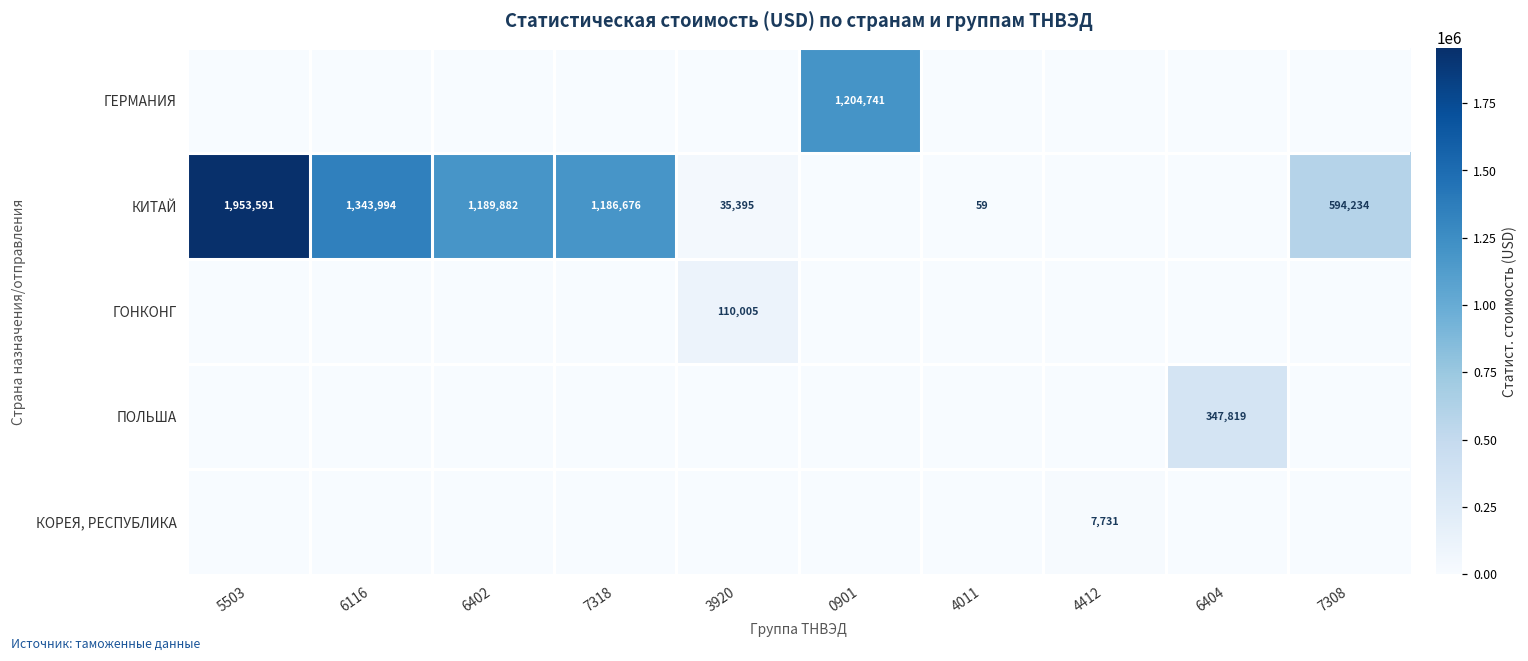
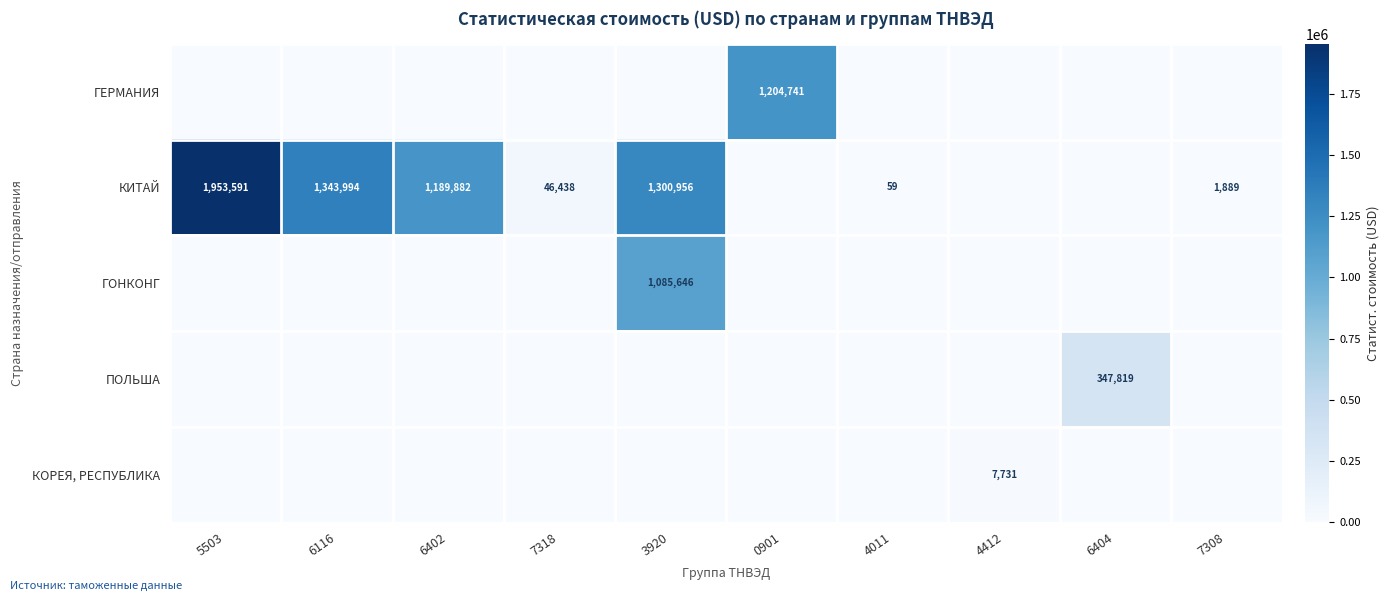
КИТАЙ, 7318: 1,186,676 -> 46,438
КИТАЙ, 3920: 35,395 -> 1,300,956
КИТАЙ, 7308: 594,234 -> 1,889
ГОНКОНГ, 3920: 110,005 -> 1,085,646
